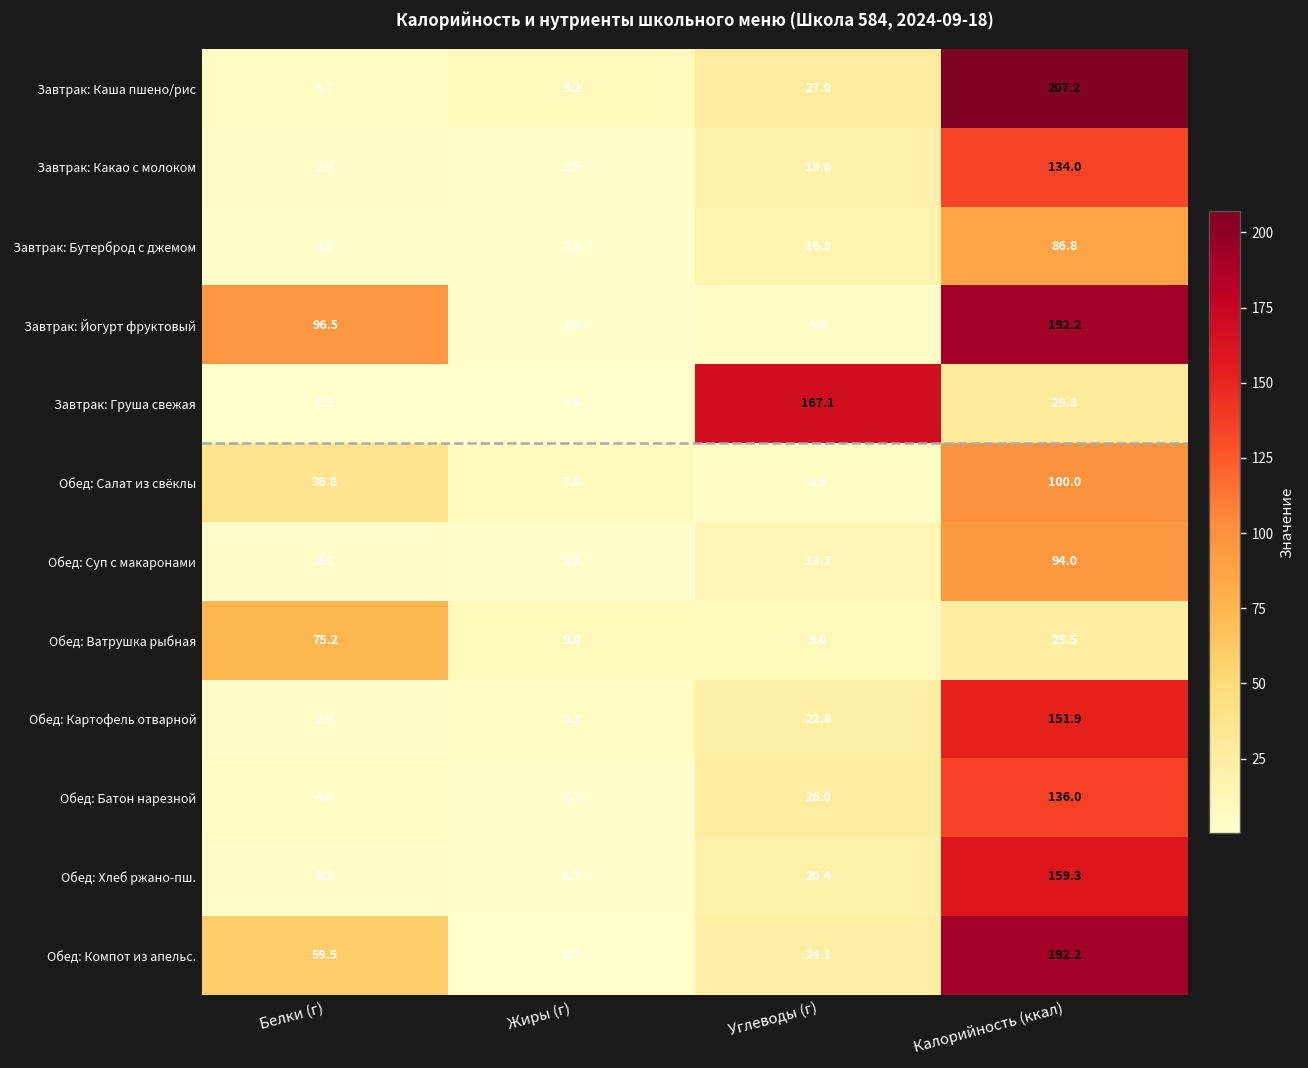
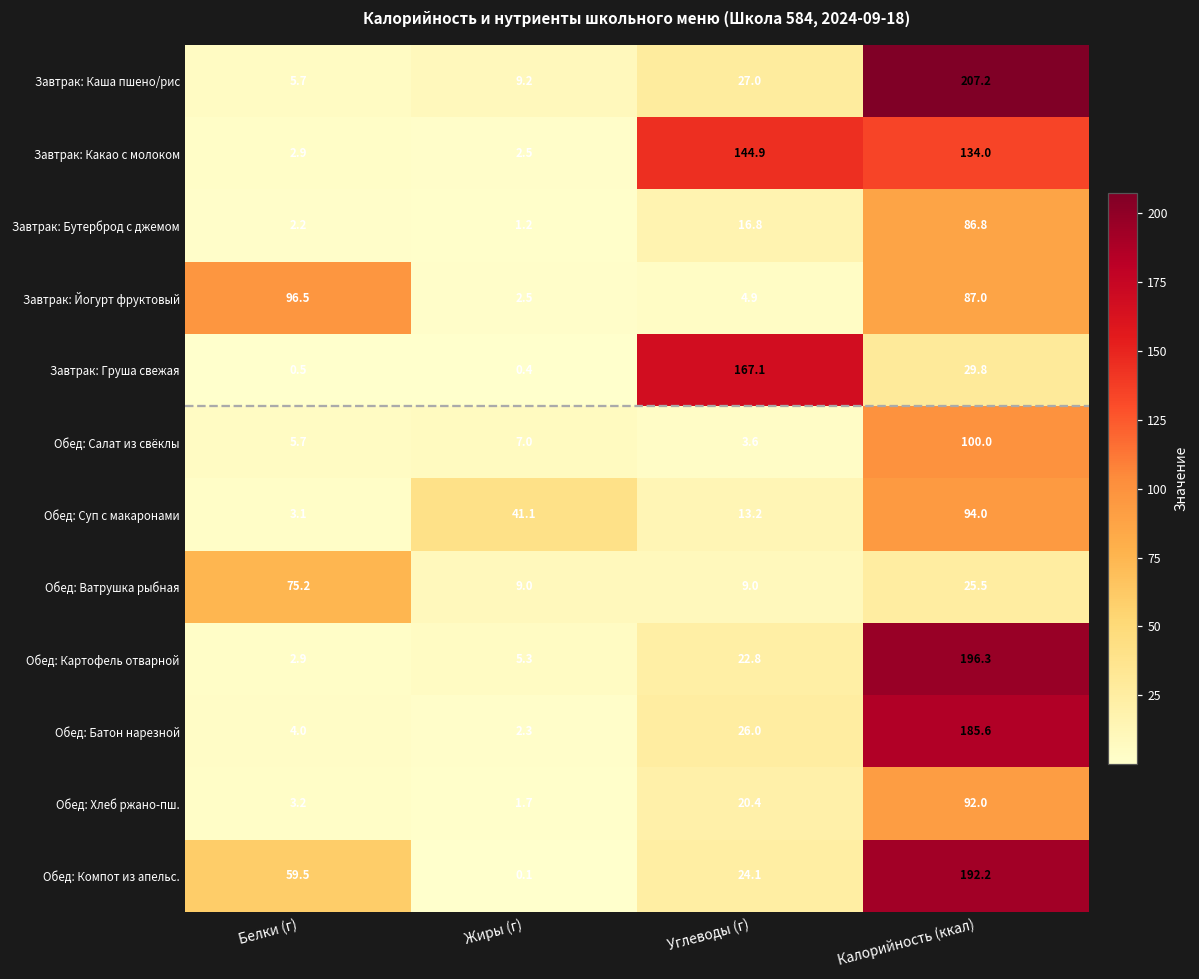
Завтрак: Какао с молоком, Углеводы (г): 19.6 -> 144.9
Завтрак: Йогурт фруктовый, Калорийность (ккал): 192.2 -> 87.0
Обед: Салат из свёклы, Белки (г): 36.8 -> 5.7
Обед: Суп с макаронами, Жиры (г): 2.2 -> 41.1
Обед: Картофель отварной, Калорийность (ккал): 151.9 -> 196.3
Обед: Батон нарезной, Калорийность (ккал): 136.0 -> 185.6
Обед: Хлеб ржано-пш., Калорийность (ккал): 159.3 -> 92.0
